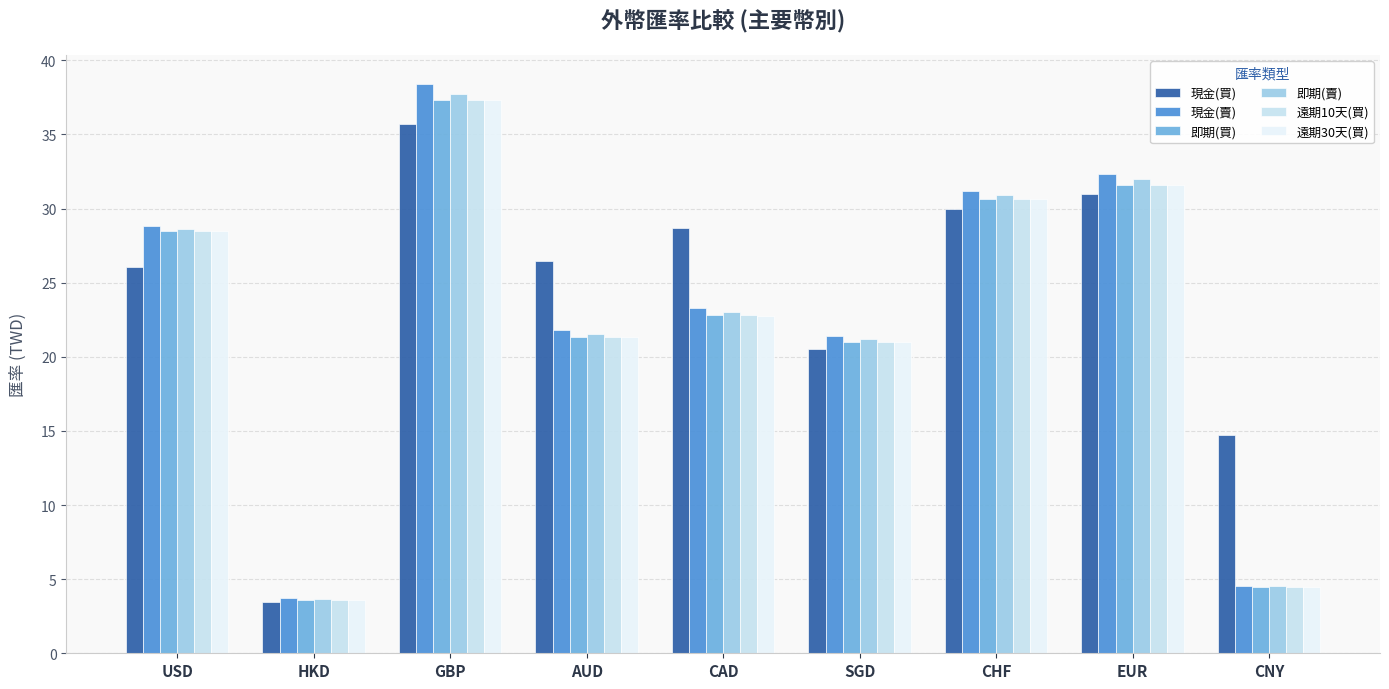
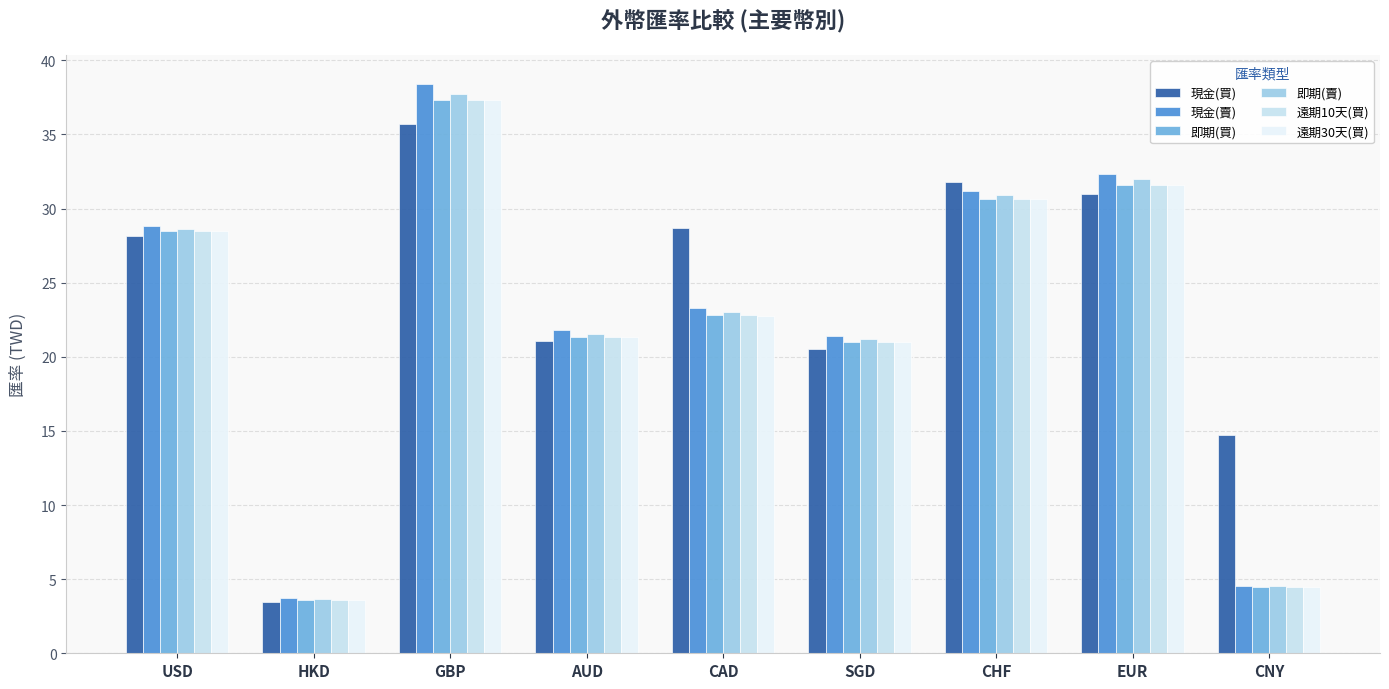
現金(買), USD: 26.1 -> 28.2
現金(買), AUD: 26.5 -> 21.1
現金(買), CHF: 30.0 -> 31.8
